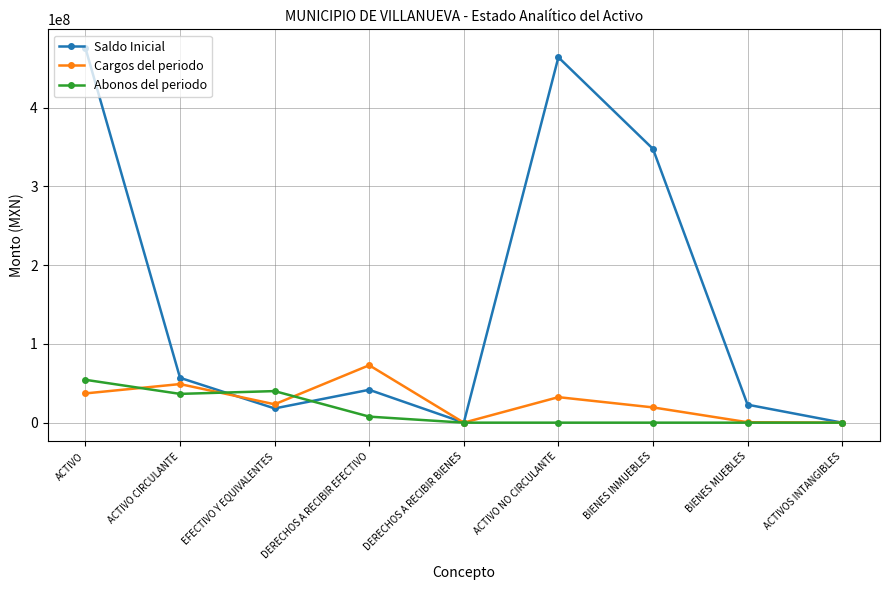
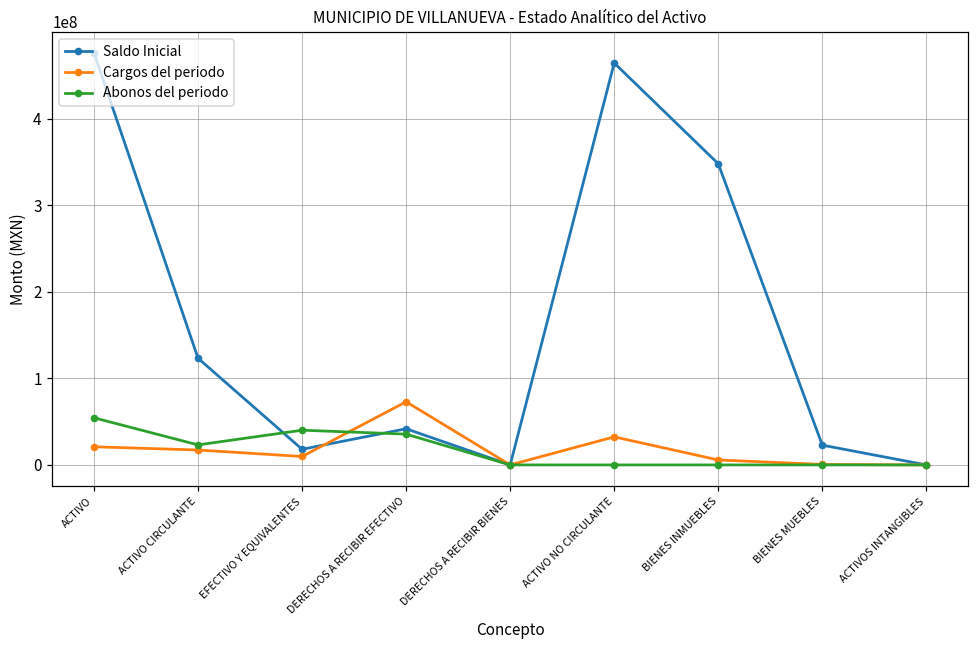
Cargos del periodo, ACTIVO: 40000000 -> 20000000
Saldo Inicial, ACTIVO CIRCULANTE: 60000000 -> 120000000
Cargos del periodo, ACTIVO CIRCULANTE: 50000000 -> 20000000
Abonos del periodo, ACTIVO CIRCULANTE: 40000000 -> 20000000
Cargos del periodo, EFECTIVO Y EQUIVALENTES: 20000000 -> 10000000
Abonos del periodo, DERECHOS A RECIBIR EFECTIVO: 10000000 -> 40000000
Cargos del periodo, BIENES INMUEBLES: 20000000 -> 10000000
